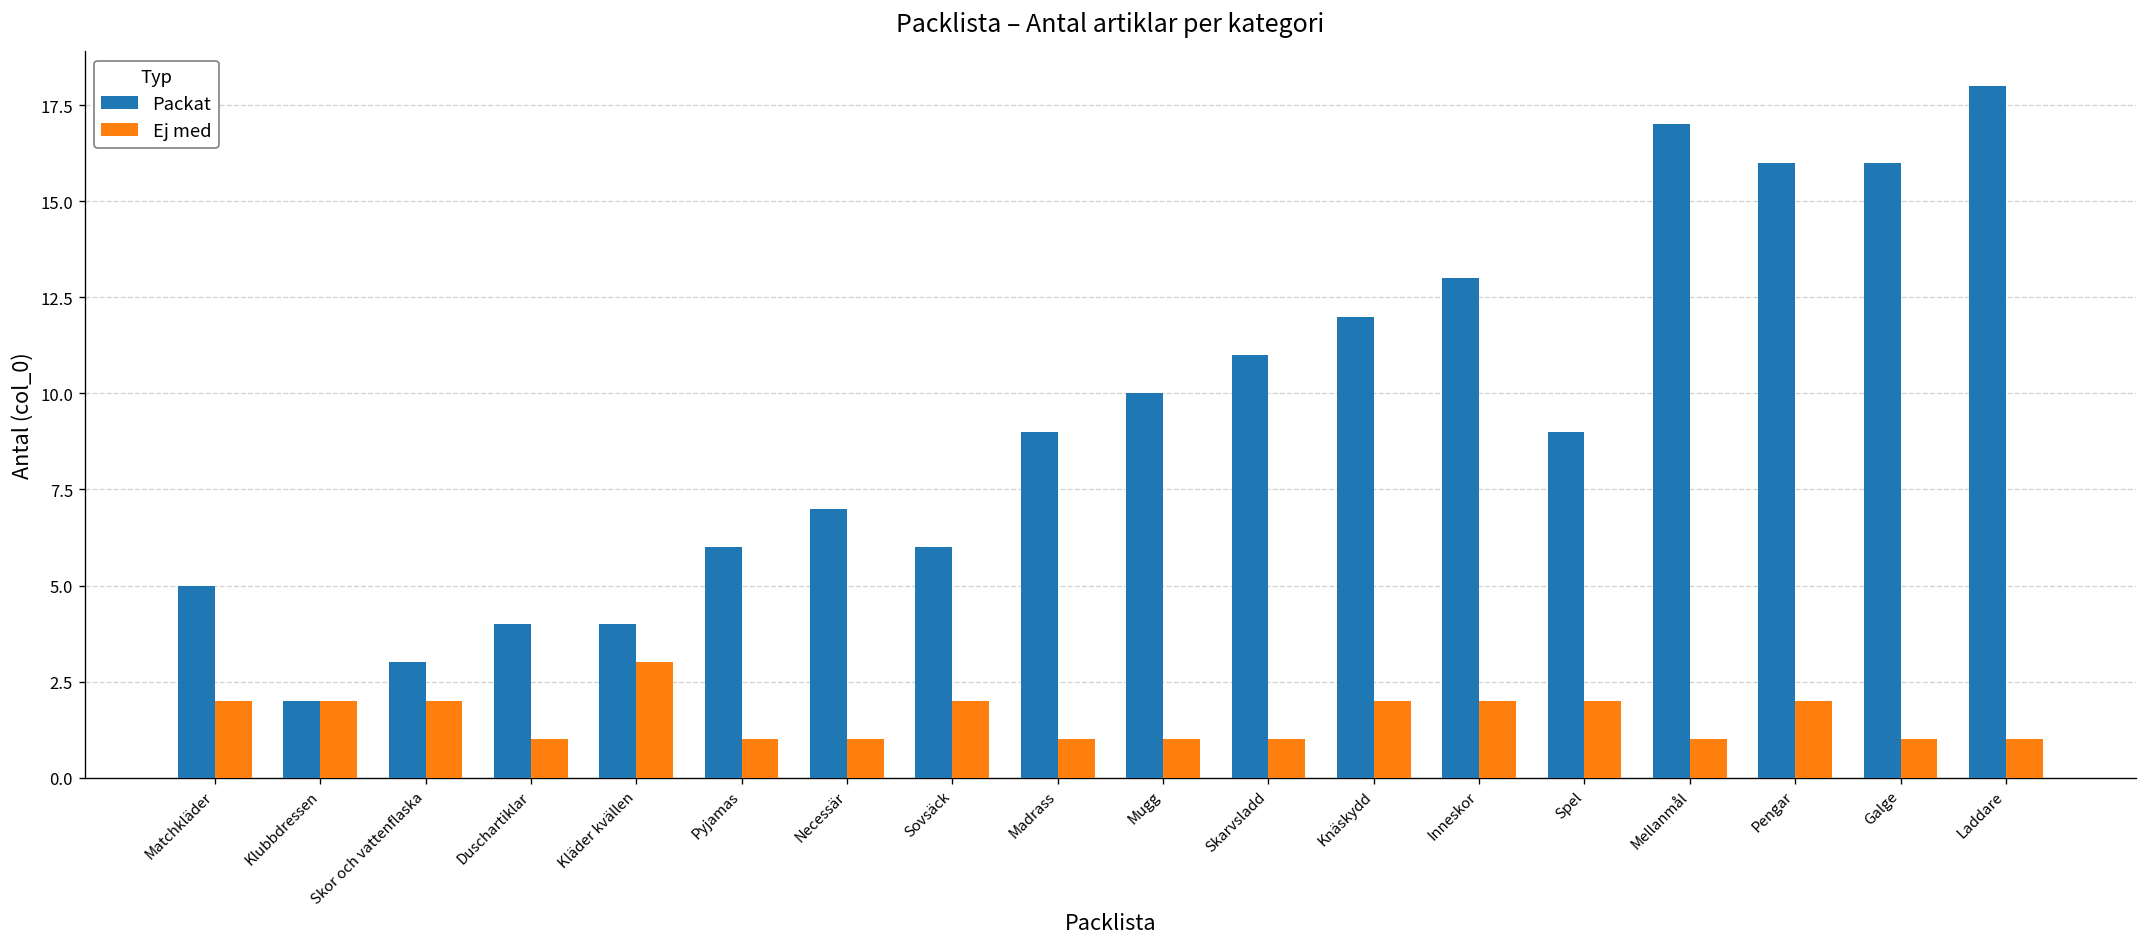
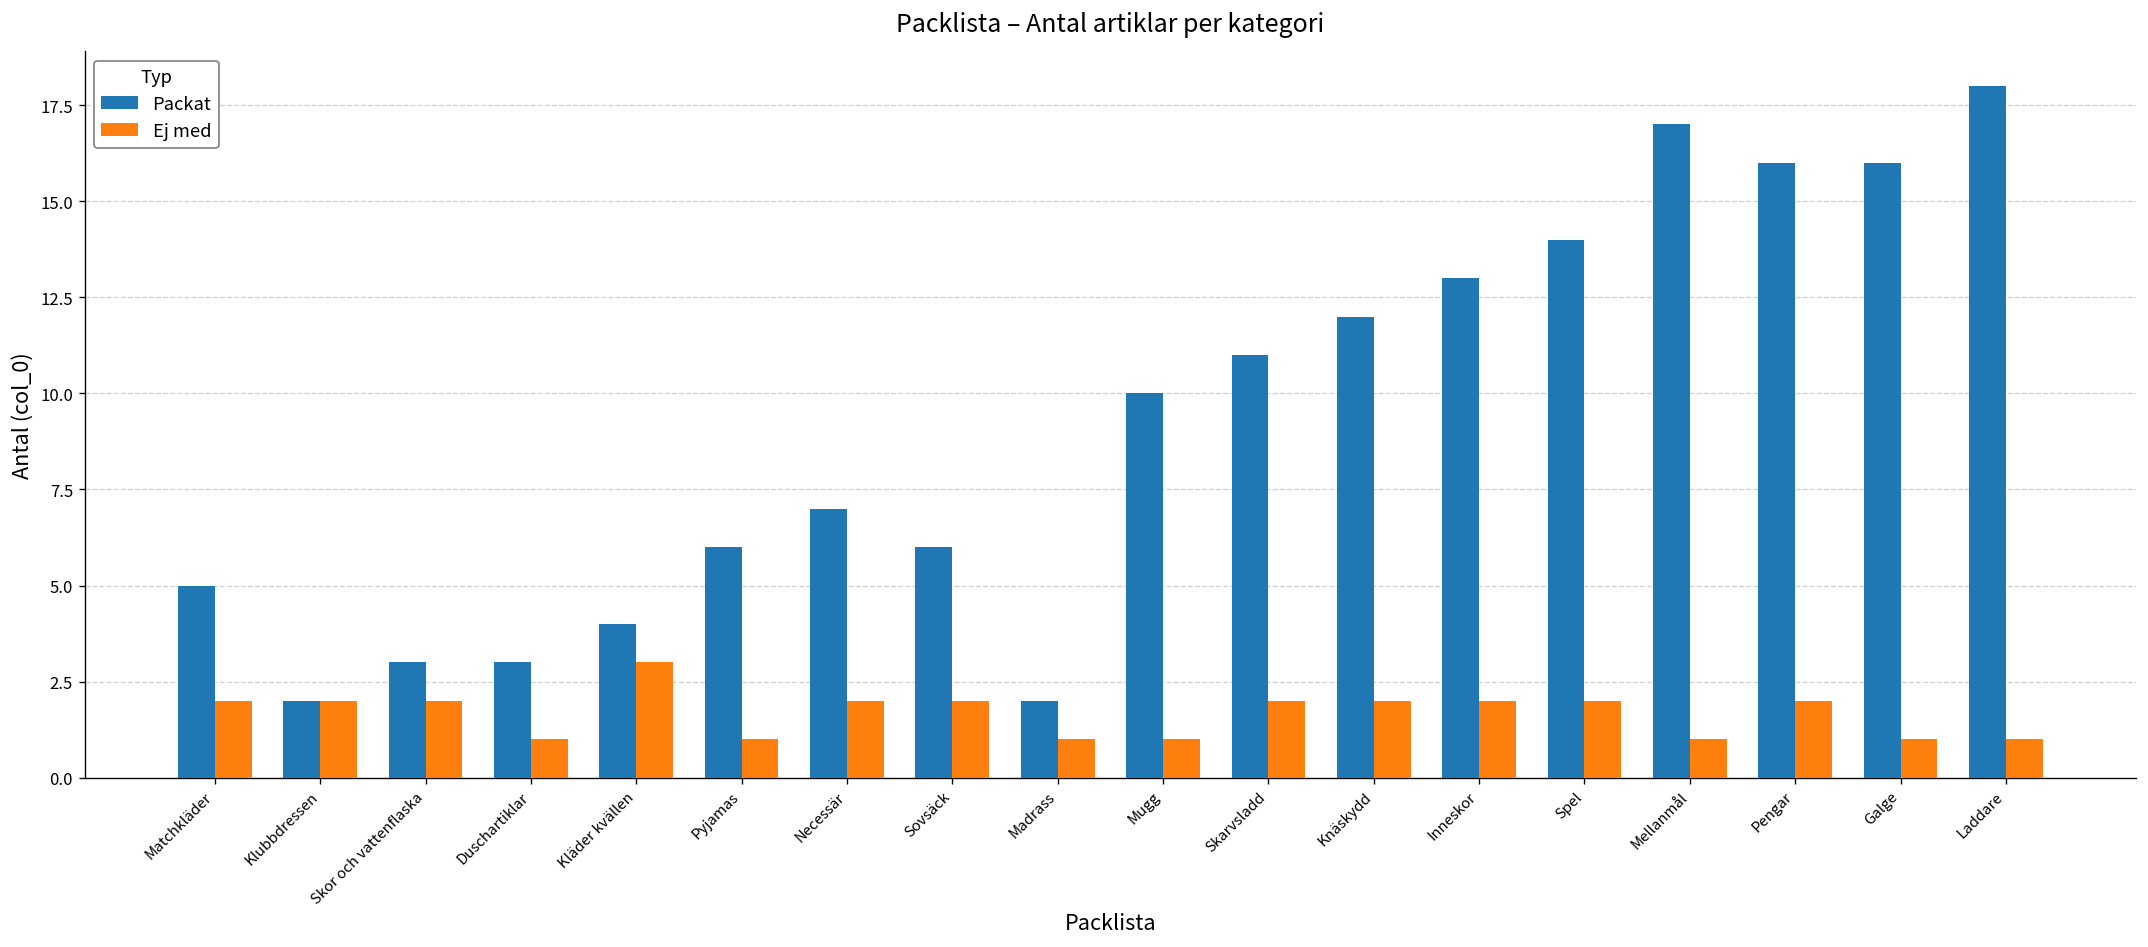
Packat, Duschartiklar: 4 -> 3
Ej med, Necessär: 1 -> 2
Packat, Madrass: 9 -> 2
Ej med, Skarvsladd: 1 -> 2
Packat, Spel: 9 -> 14
